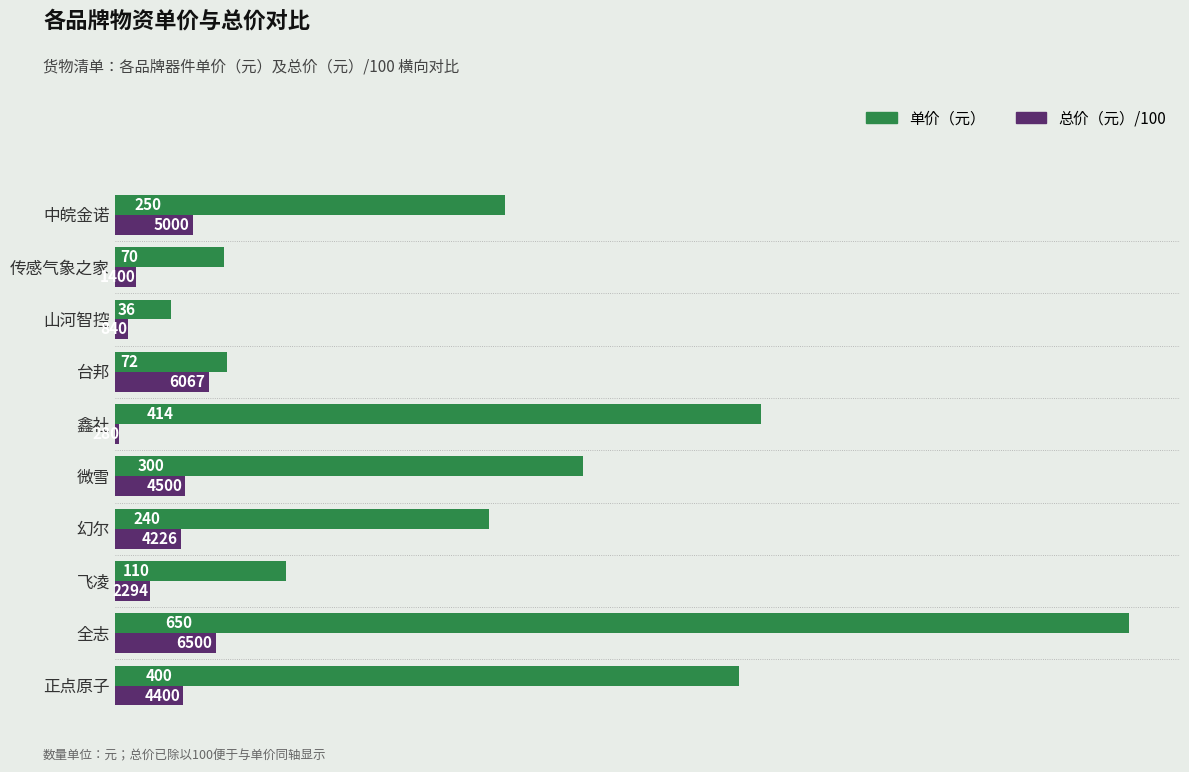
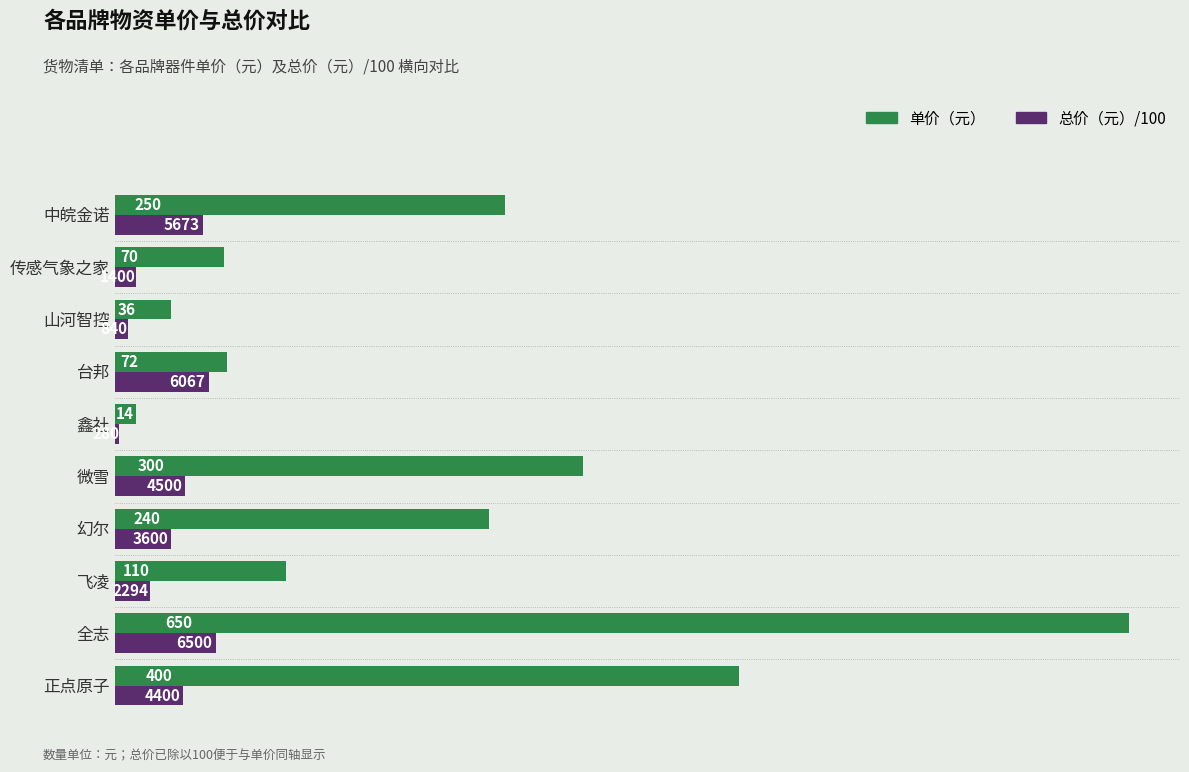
总价（元）/100, 中皖金诺: 5000 -> 5673
单价（元）, 鑫社: 414 -> 14
总价（元）/100, 幻尔: 4226 -> 3600
